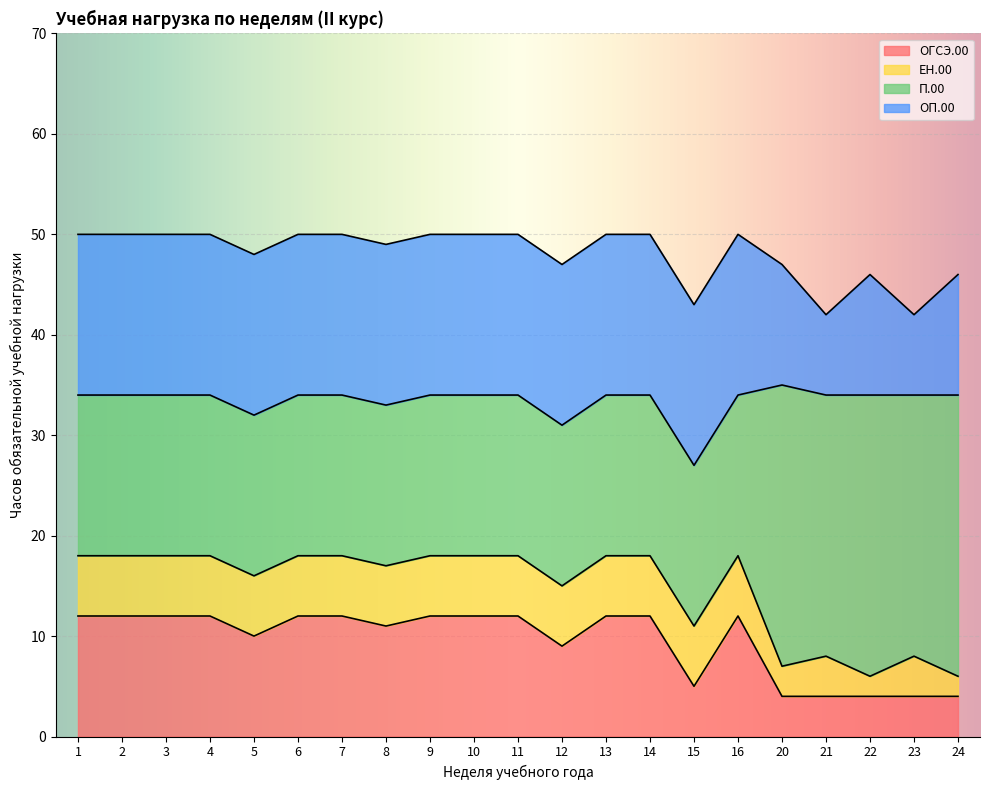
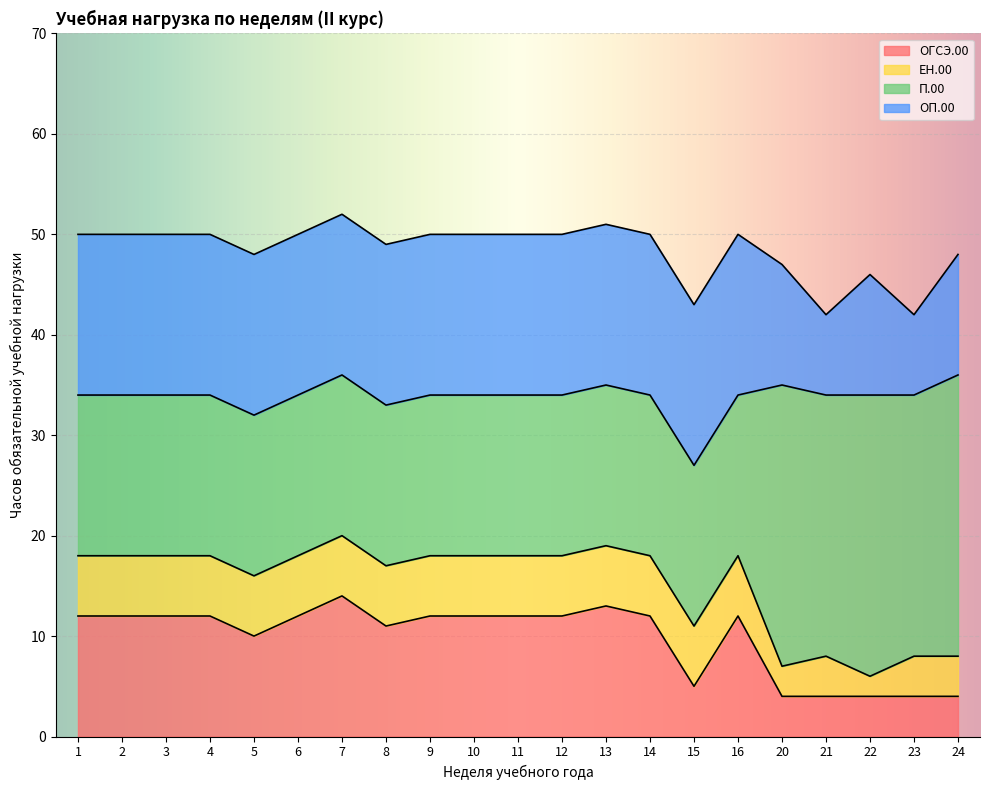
ОГСЭ.00, 7: 12 -> 14
ОГСЭ.00, 12: 9 -> 12
ОГСЭ.00, 13: 12 -> 13
ЕН.00, 24: 2 -> 4
